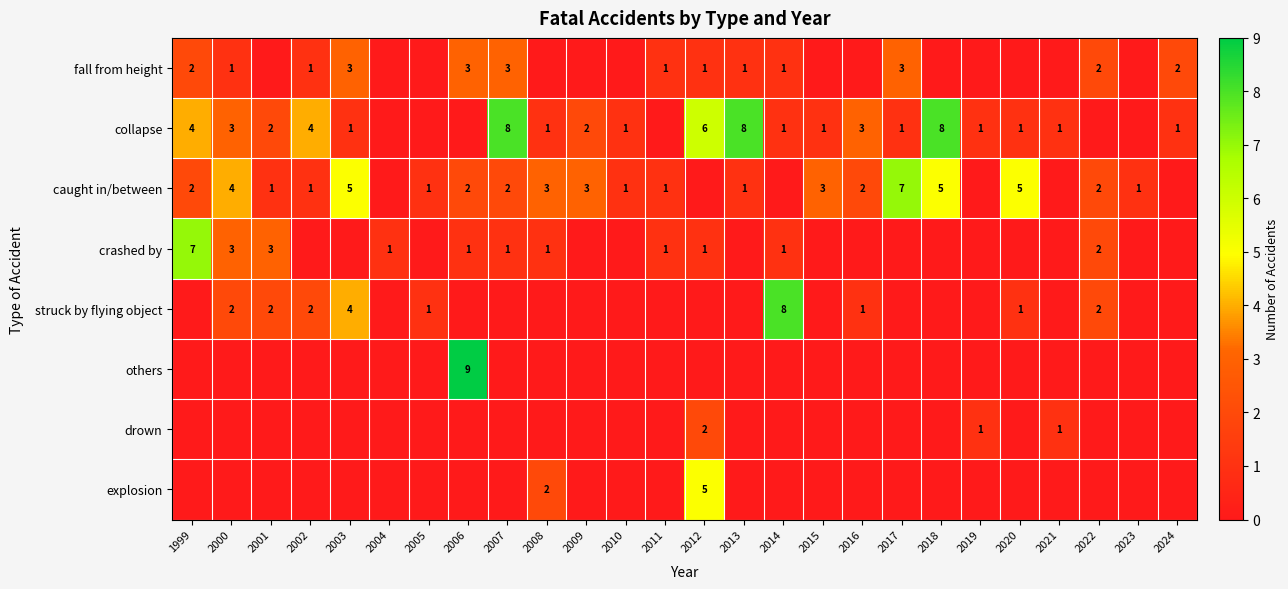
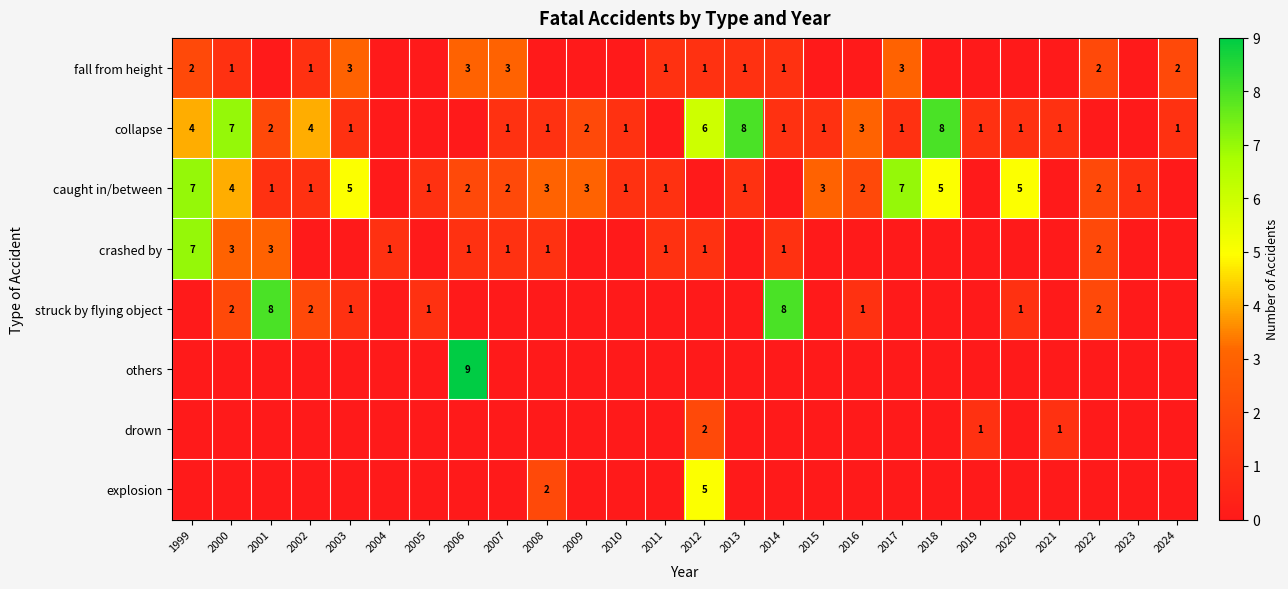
collapse, 2000: 3 -> 7
collapse, 2007: 8 -> 1
caught in/between, 1999: 2 -> 7
struck by flying object, 2001: 2 -> 8
struck by flying object, 2003: 4 -> 1
